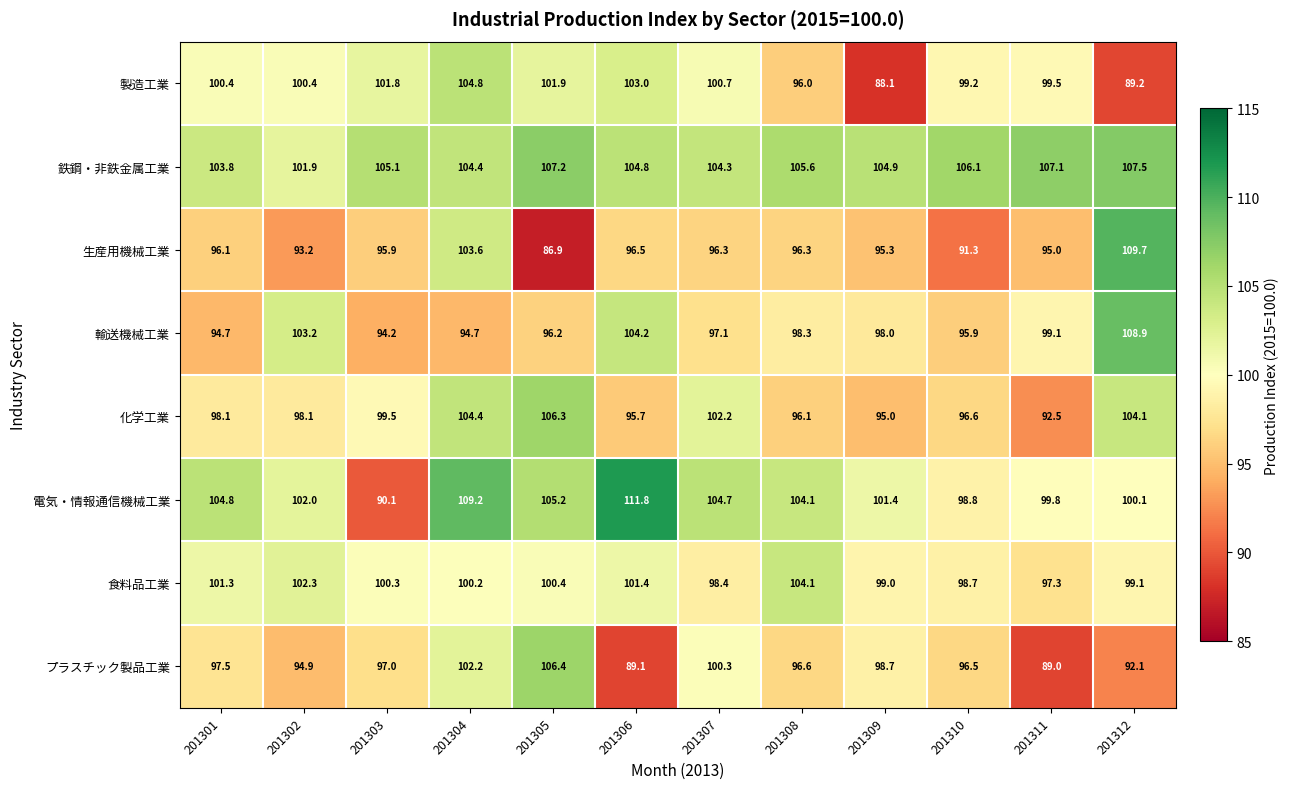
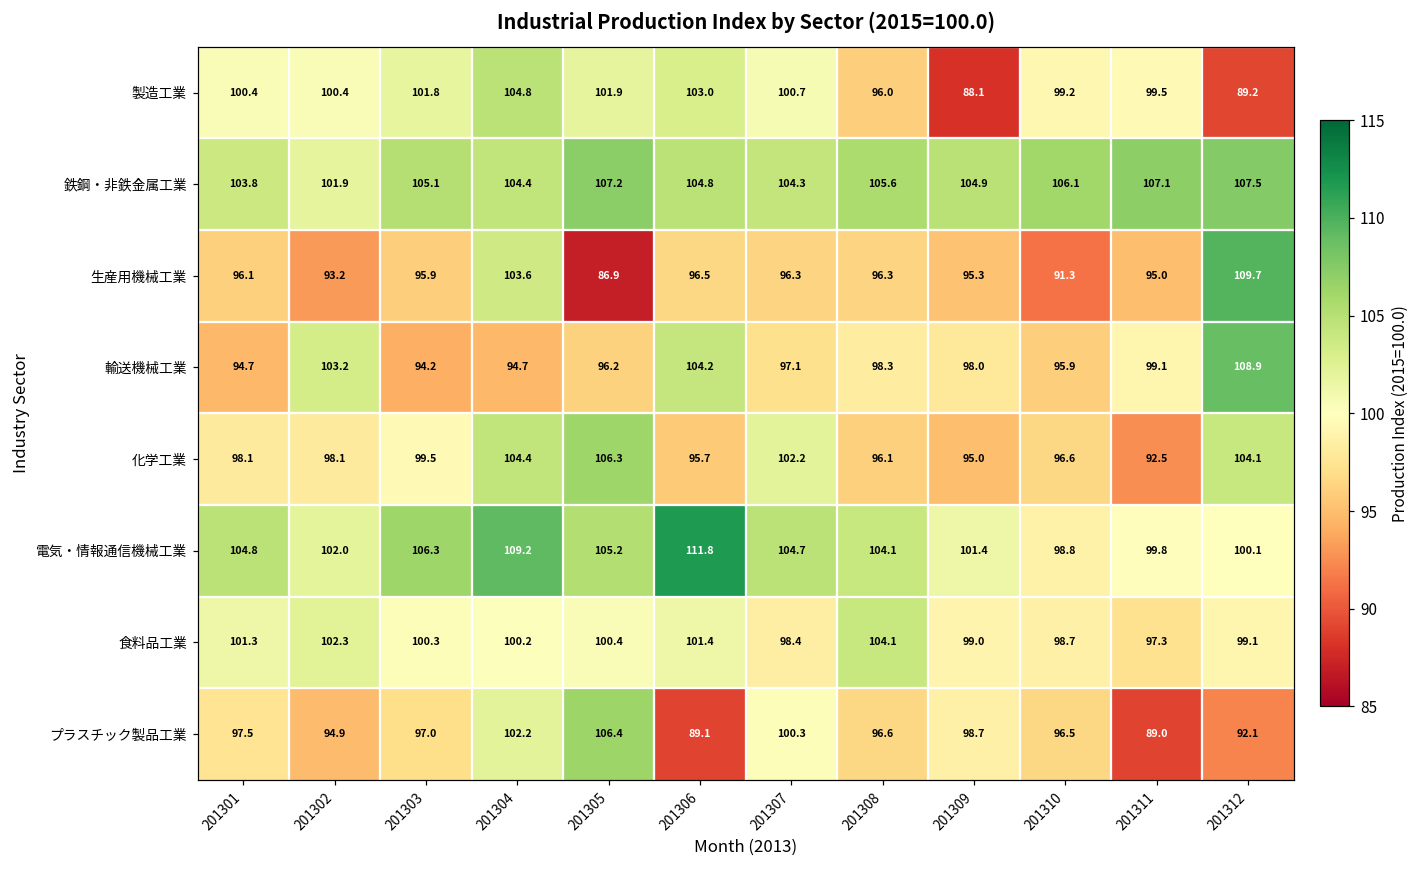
電気・情報通信機械工業, 201303: 90.1 -> 106.3
